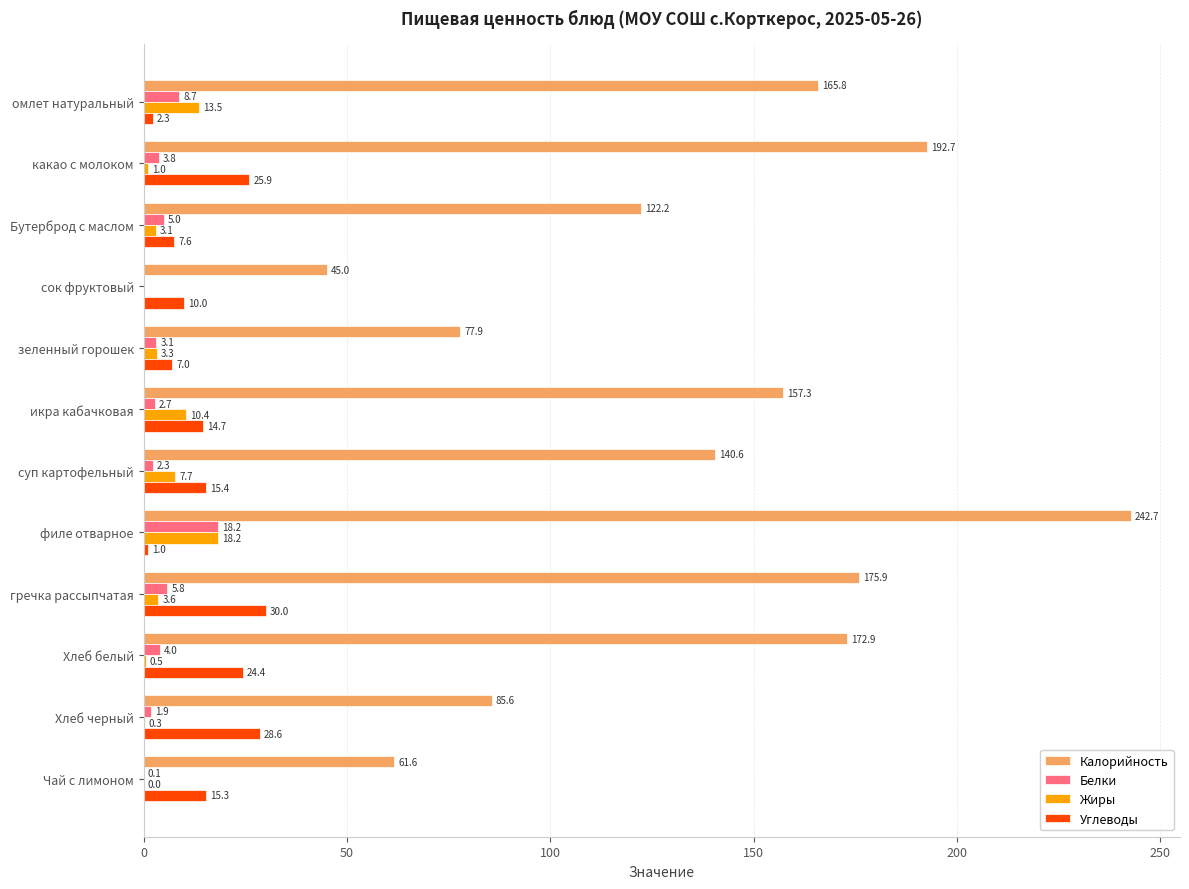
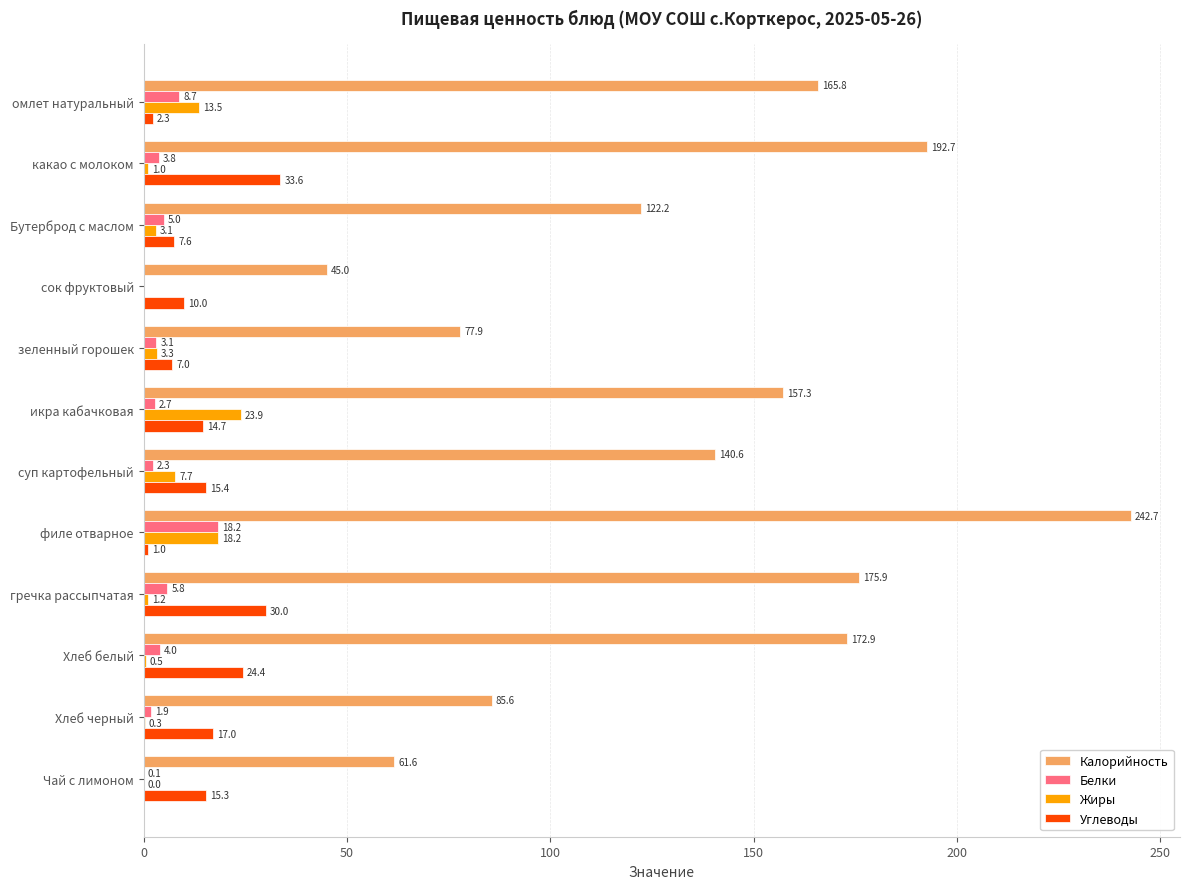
Углеводы, какао с молоком: 25.9 -> 33.6
Жиры, икра кабачковая: 10.4 -> 23.9
Жиры, гречка рассыпчатая: 3.6 -> 1.2
Углеводы, Хлеб черный: 28.6 -> 17.0
